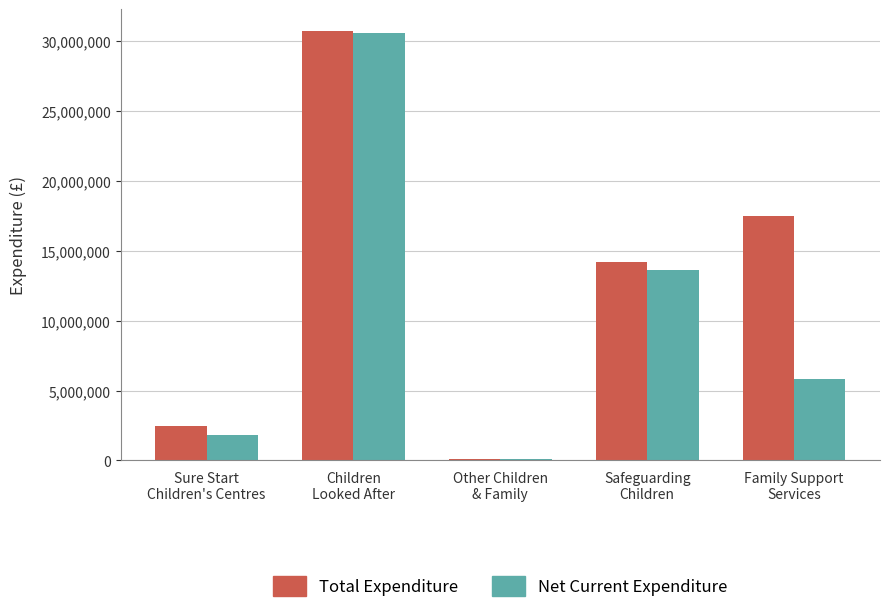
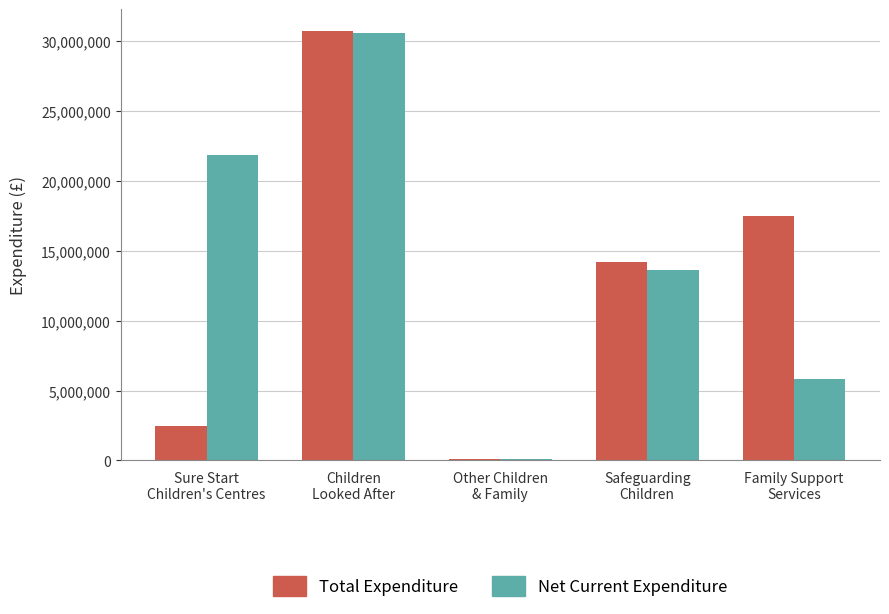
Net Current Expenditure, Sure Start Children's Centres: 1,800,000 -> 21,900,000
